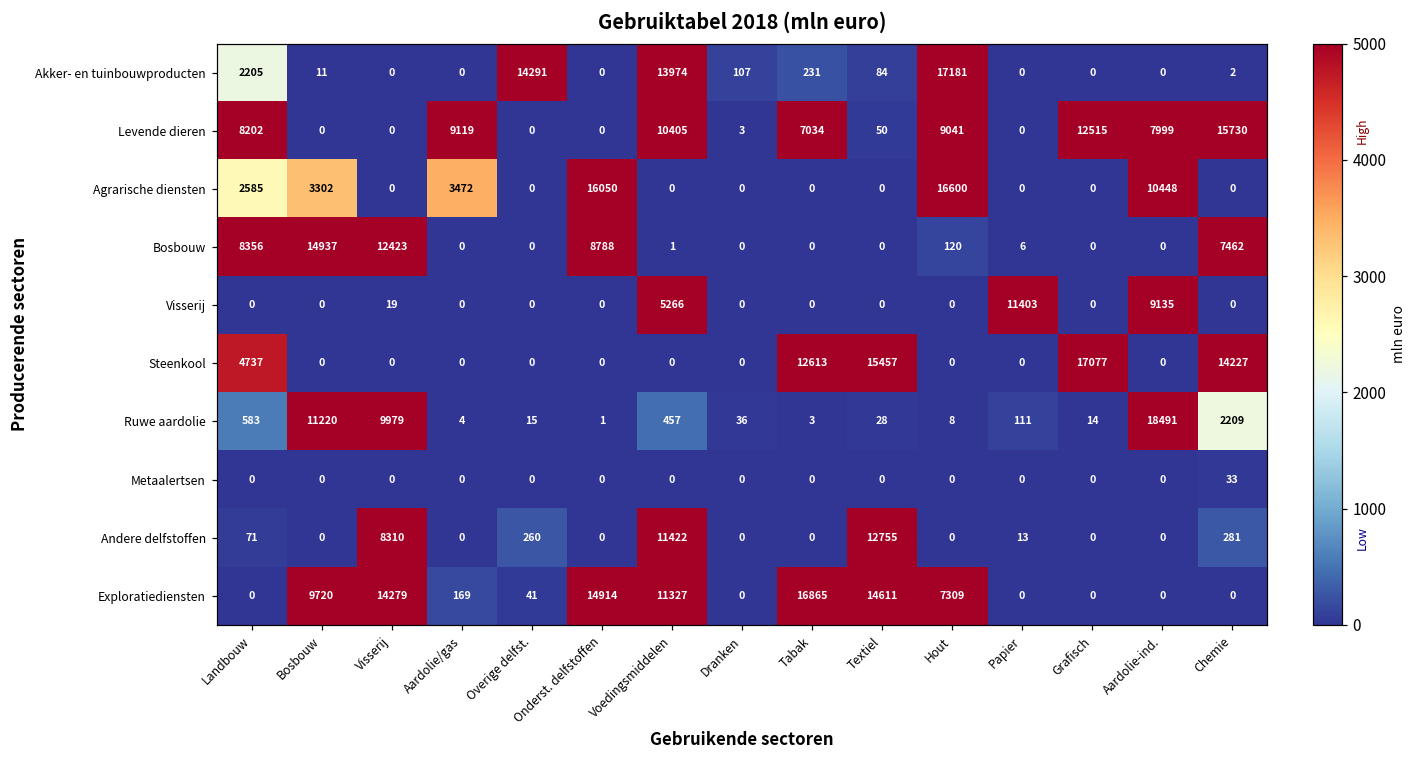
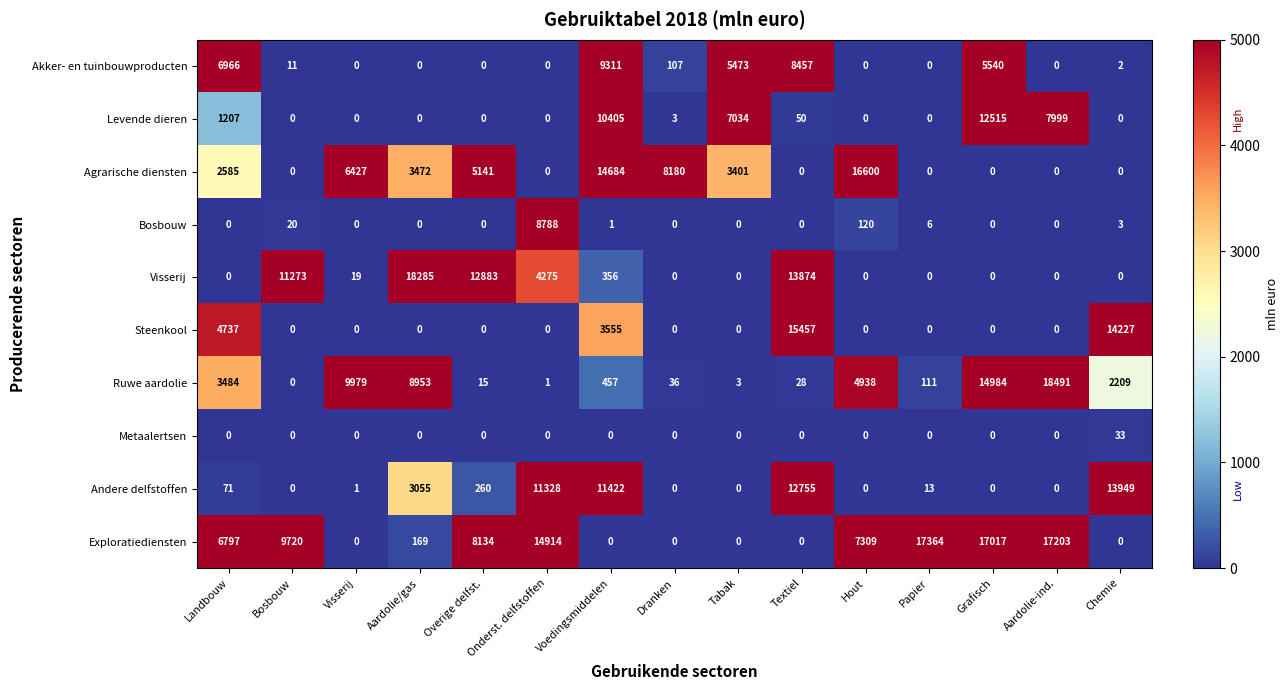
Akker- en tuinbouwproducten, Landbouw: 2205 -> 6966
Akker- en tuinbouwproducten, Overige delfst.: 14291 -> 0
Akker- en tuinbouwproducten, Voedingsmiddelen: 13974 -> 9311
Akker- en tuinbouwproducten, Tabak: 231 -> 5473
Akker- en tuinbouwproducten, Textiel: 84 -> 8457
Akker- en tuinbouwproducten, Hout: 17181 -> 0
Akker- en tuinbouwproducten, Grafisch: 0 -> 5540
Levende dieren, Landbouw: 8202 -> 1207
Levende dieren, Aardolie/gas: 9119 -> 0
Levende dieren, Hout: 9041 -> 0
Levende dieren, Chemie: 15730 -> 0
Agrarische diensten, Bosbouw: 3302 -> 0
Agrarische diensten, Visserij: 0 -> 6427
Agrarische diensten, Overige delfst.: 0 -> 5141
Agrarische diensten, Onderst. delfstoffen: 16050 -> 0
Agrarische diensten, Voedingsmiddelen: 0 -> 14684
Agrarische diensten, Dranken: 0 -> 8180
Agrarische diensten, Tabak: 0 -> 3401
Agrarische diensten, Aardolie-ind.: 10448 -> 0
Bosbouw, Landbouw: 8356 -> 0
Bosbouw, Bosbouw: 14937 -> 20
Bosbouw, Visserij: 12423 -> 0
Bosbouw, Chemie: 7462 -> 3
Visserij, Bosbouw: 0 -> 11273
Visserij, Aardolie/gas: 0 -> 18285
Visserij, Overige delfst.: 0 -> 12883
Visserij, Onderst. delfstoffen: 0 -> 4275
Visserij, Voedingsmiddelen: 5266 -> 356
Visserij, Textiel: 0 -> 13874
Visserij, Papier: 11403 -> 0
Visserij, Aardolie-ind.: 9135 -> 0
Steenkool, Voedingsmiddelen: 0 -> 3555
Steenkool, Tabak: 12613 -> 0
Steenkool, Grafisch: 17077 -> 0
Ruwe aardolie, Landbouw: 583 -> 3484
Ruwe aardolie, Bosbouw: 11220 -> 0
Ruwe aardolie, Aardolie/gas: 4 -> 8953
Ruwe aardolie, Hout: 8 -> 4938
Ruwe aardolie, Grafisch: 14 -> 14984
Andere delfstoffen, Visserij: 8310 -> 1
Andere delfstoffen, Aardolie/gas: 0 -> 3055
Andere delfstoffen, Onderst. delfstoffen: 0 -> 11328
Andere delfstoffen, Chemie: 281 -> 13949
Exploratiediensten, Landbouw: 0 -> 6797
Exploratiediensten, Visserij: 14279 -> 0
Exploratiediensten, Overige delfst.: 41 -> 8134
Exploratiediensten, Voedingsmiddelen: 11327 -> 0
Exploratiediensten, Tabak: 16865 -> 0
Exploratiediensten, Textiel: 14611 -> 0
Exploratiediensten, Papier: 0 -> 17364
Exploratiediensten, Grafisch: 0 -> 17017
Exploratiediensten, Aardolie-ind.: 0 -> 17203
